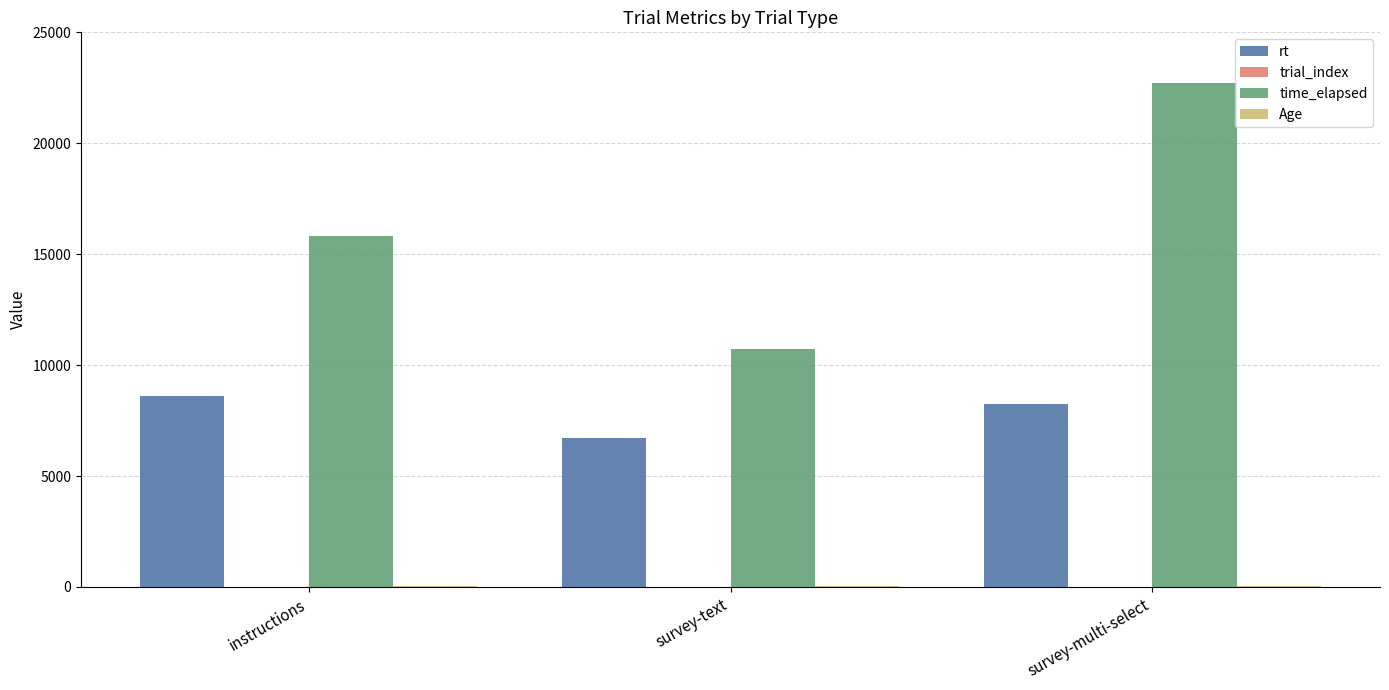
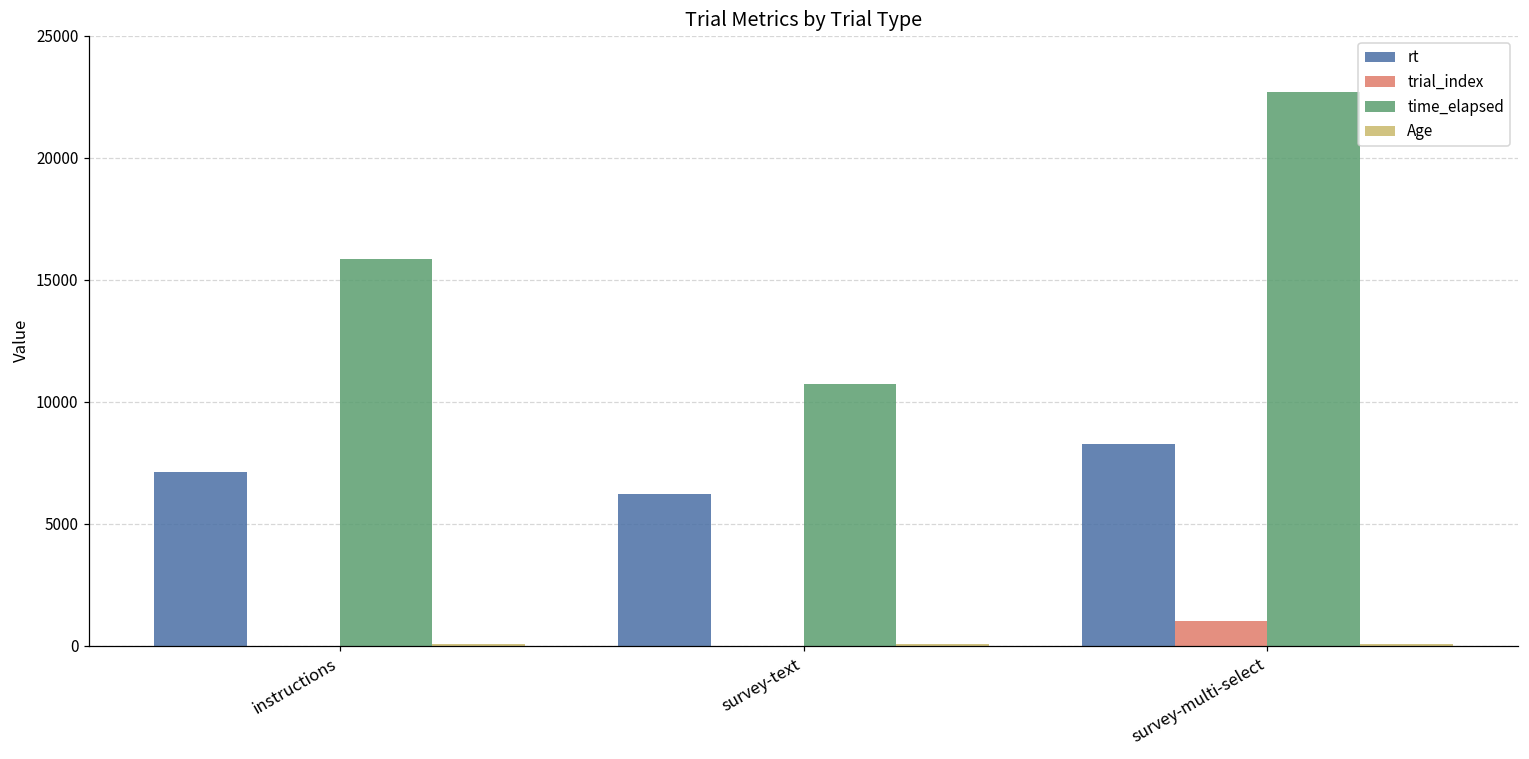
rt, instructions: 8600 -> 7100
rt, survey-text: 6700 -> 6200
trial_index, survey-multi-select: 0 -> 1000
